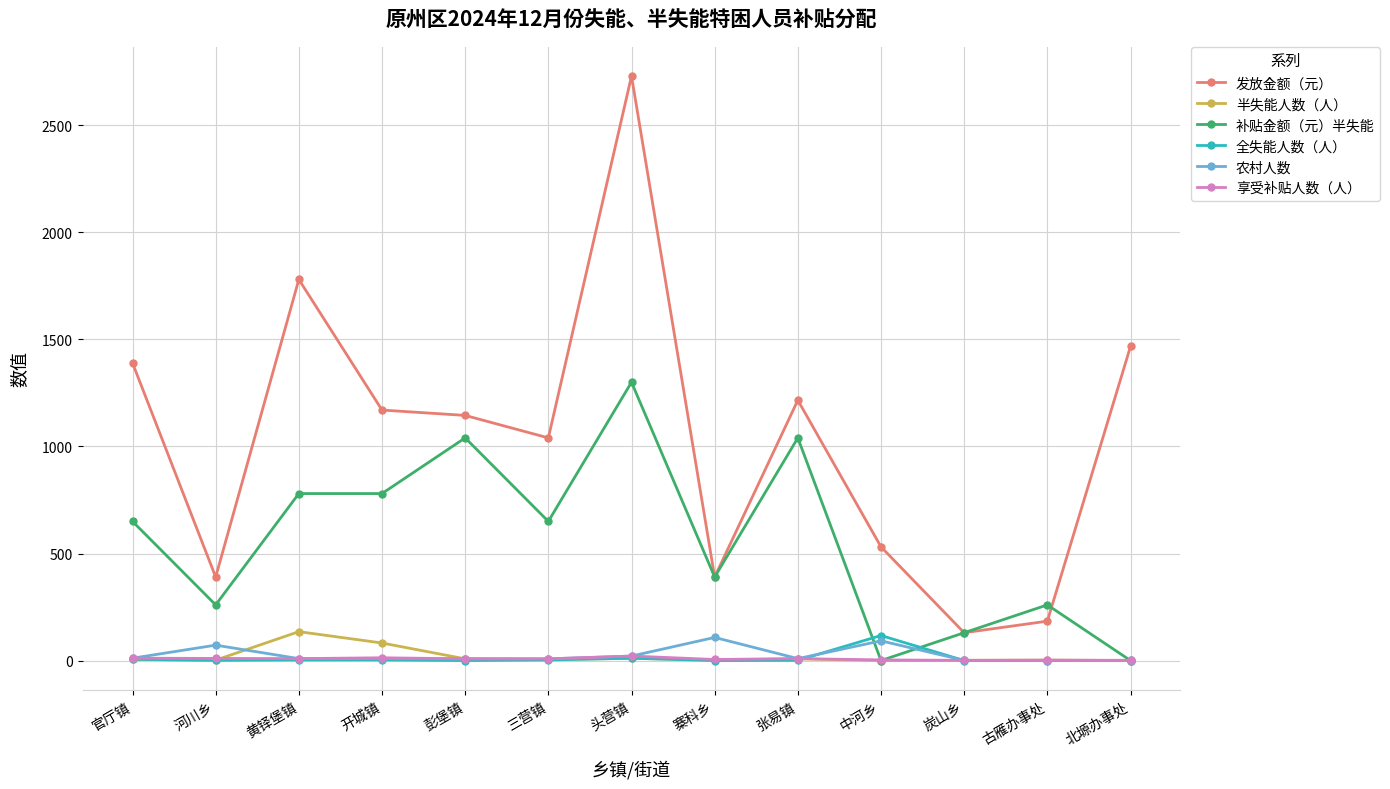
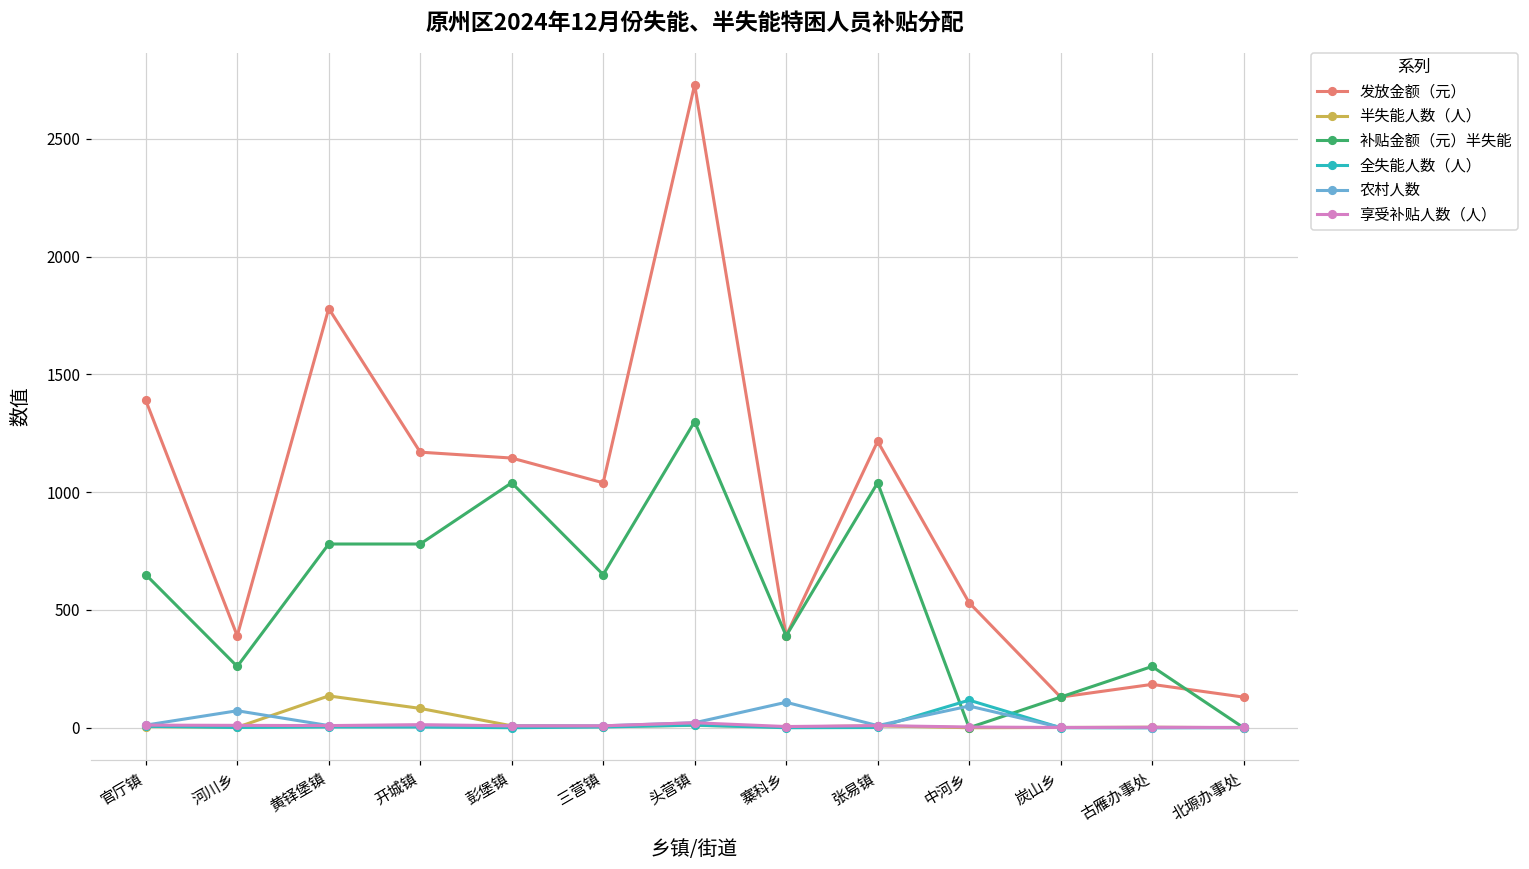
发放金额（元）, 北塬办事处: 1470 -> 130
